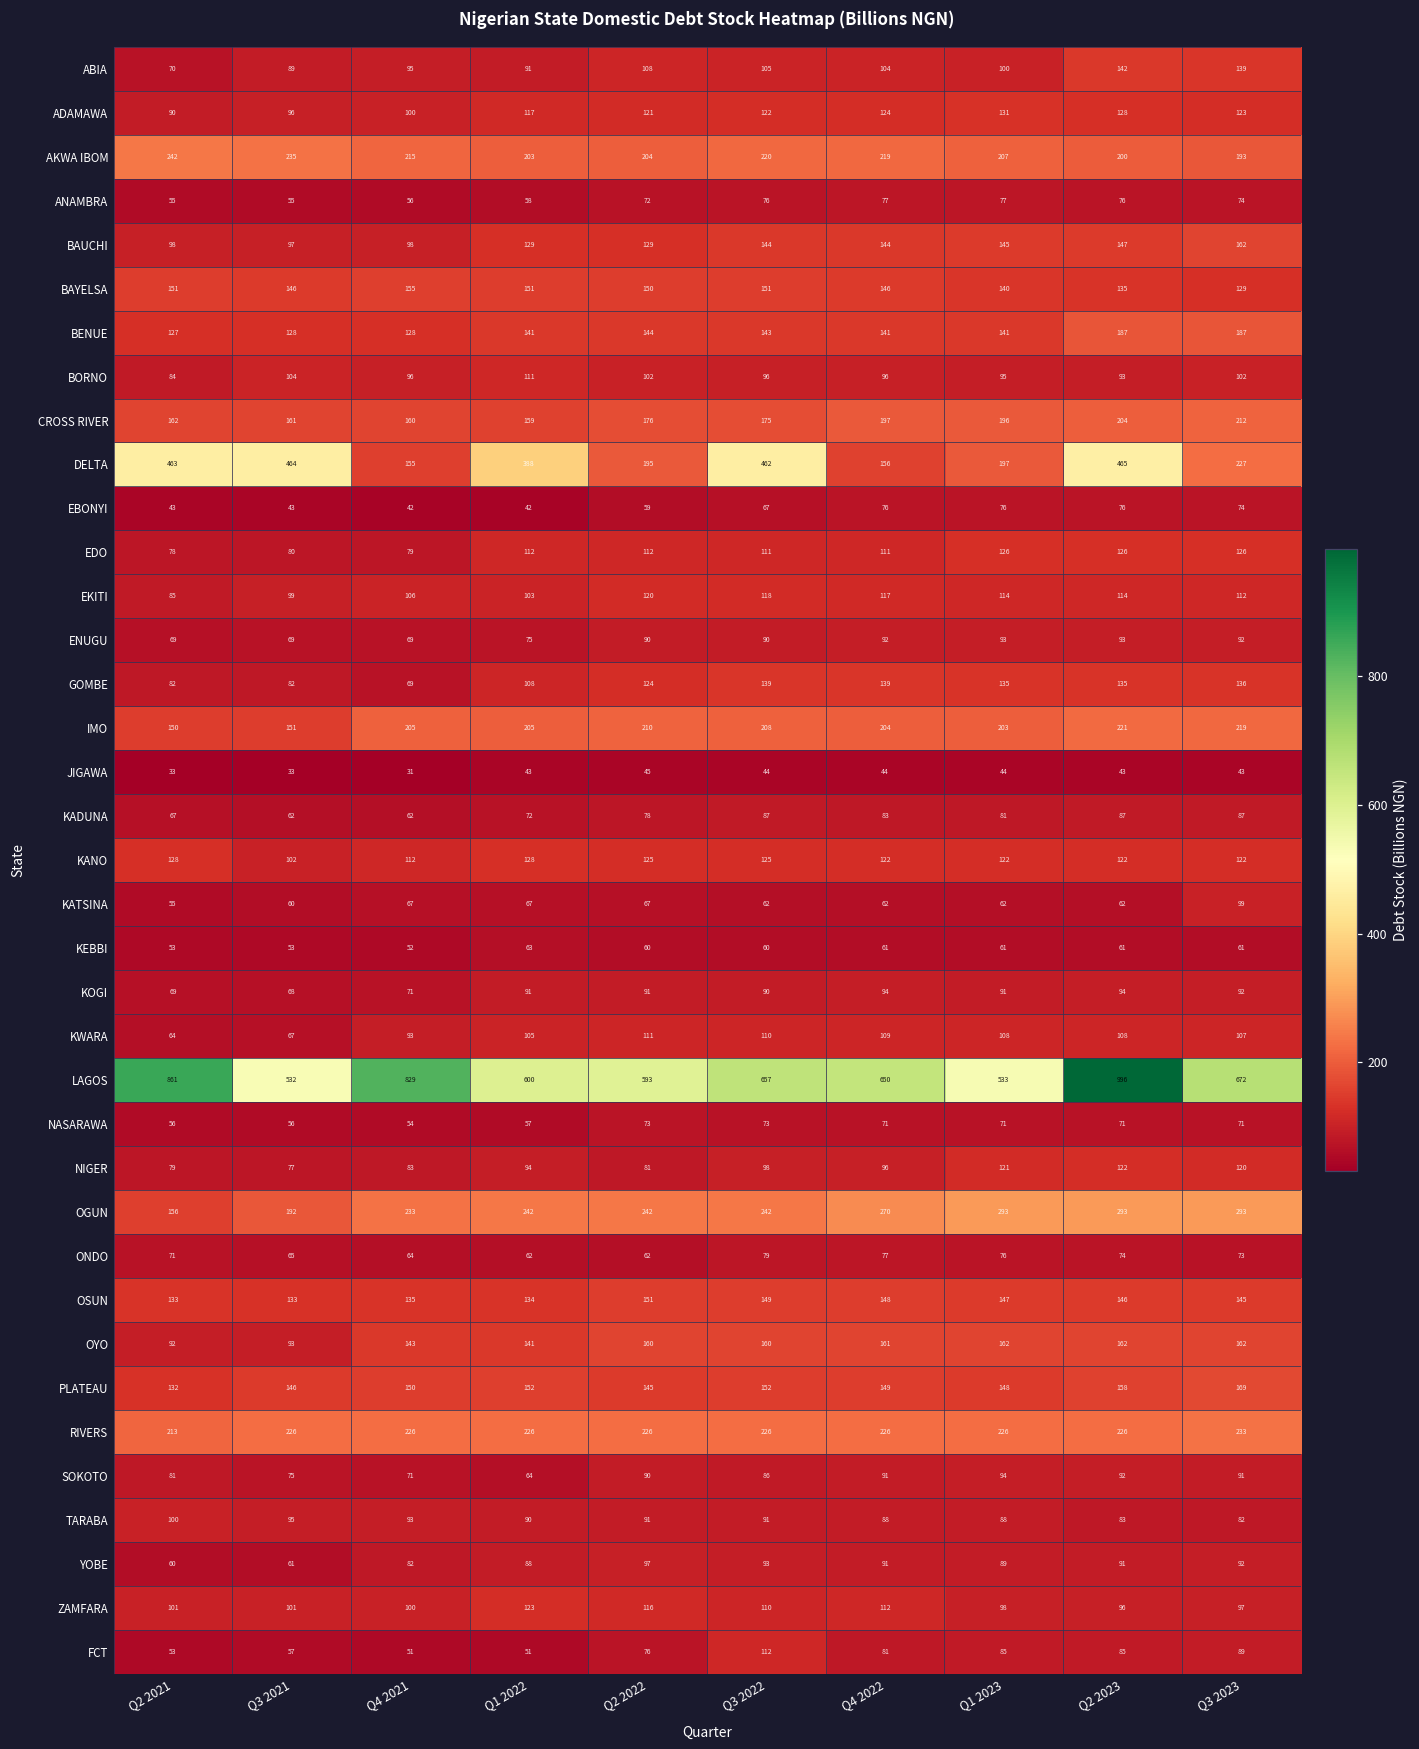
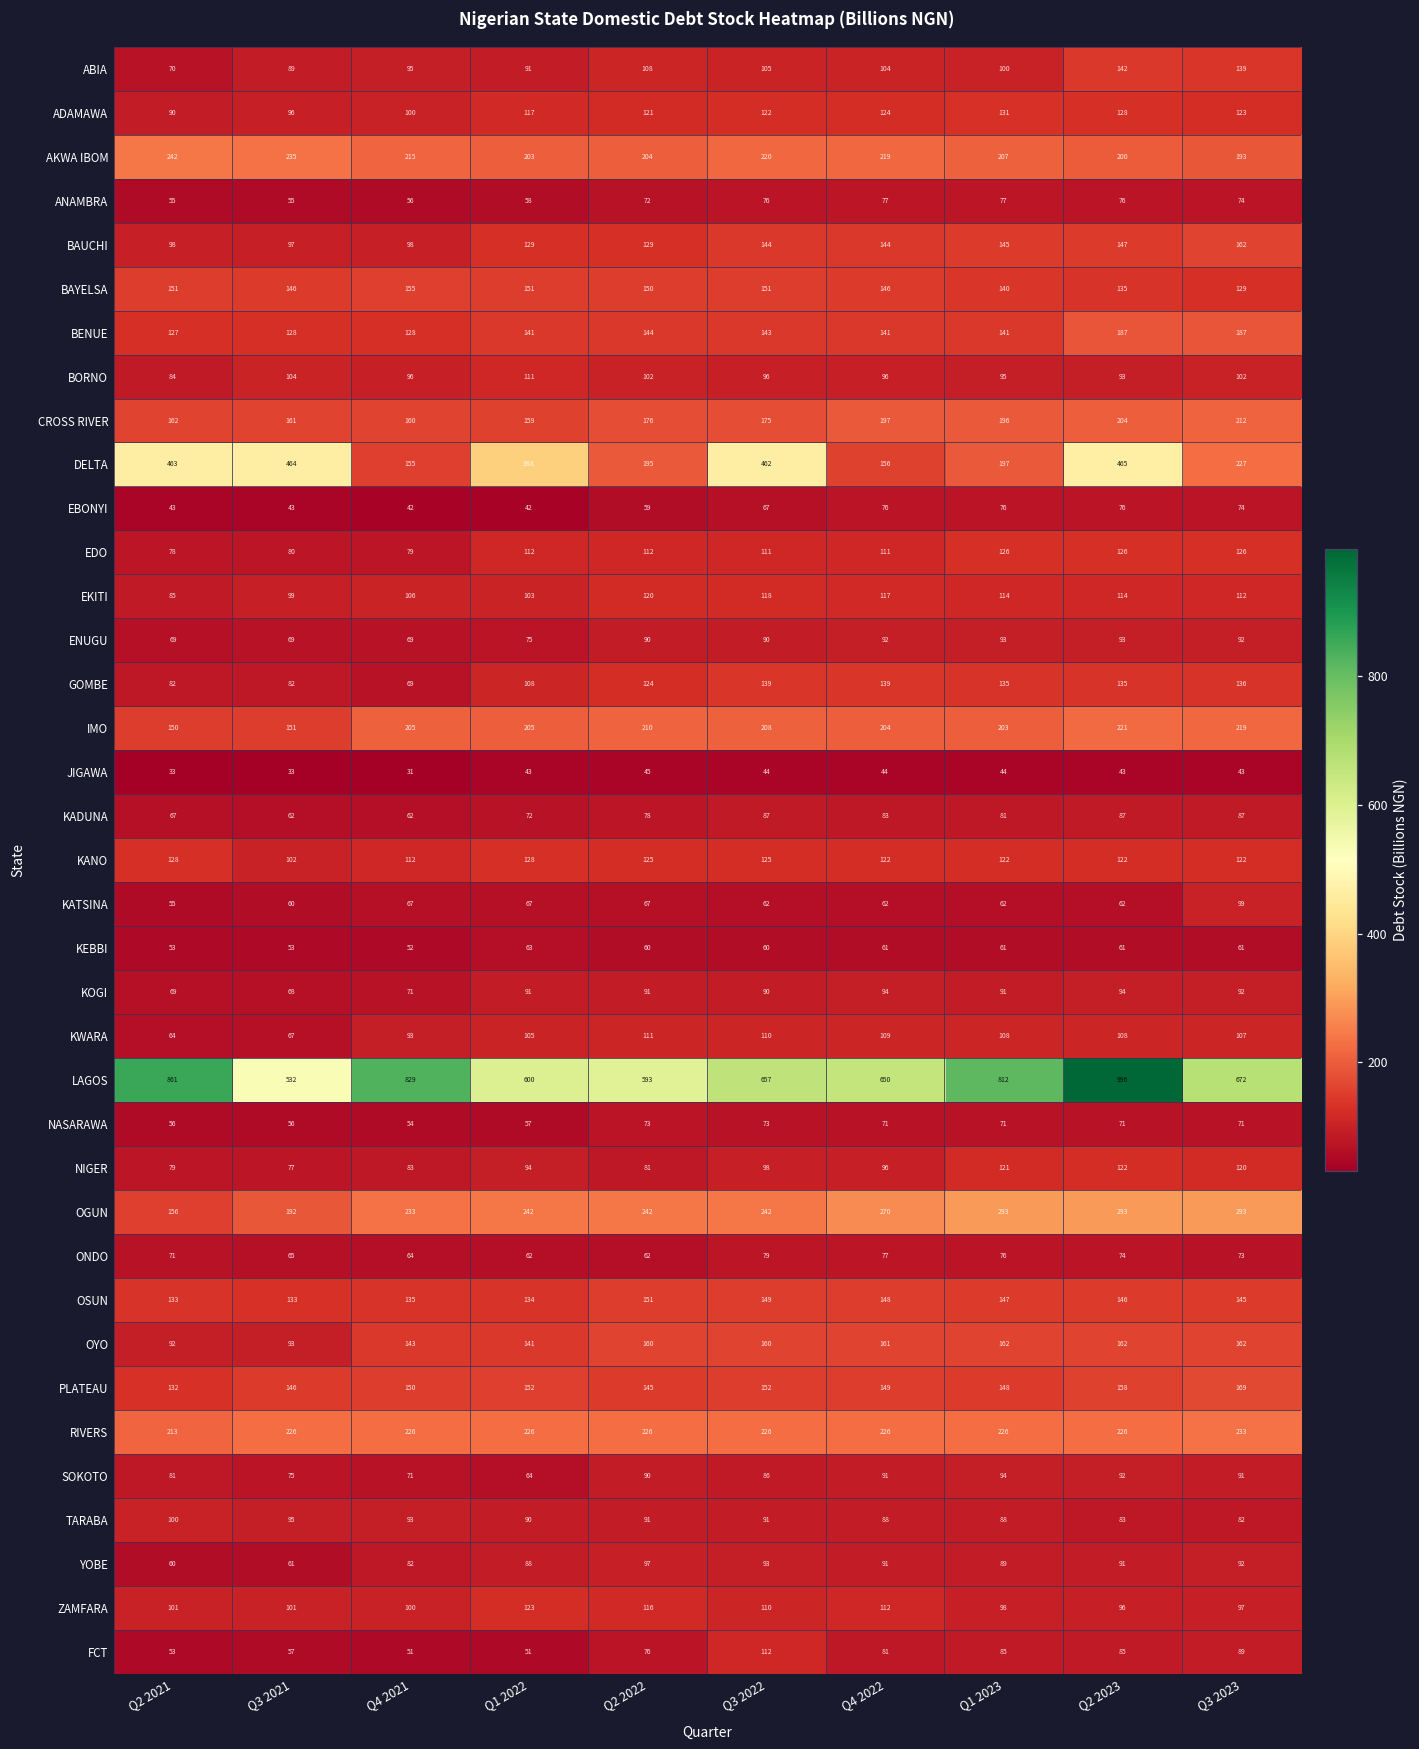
LAGOS, Q1 2023: 533 -> 812
